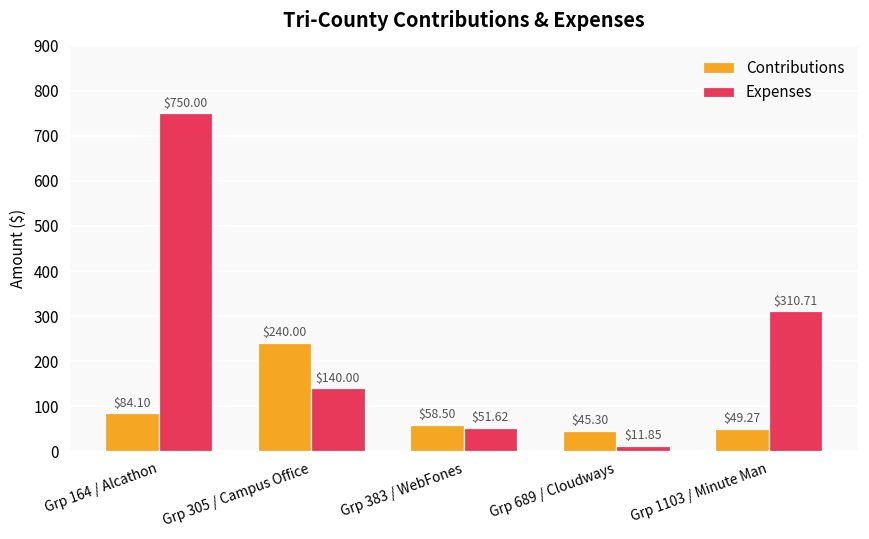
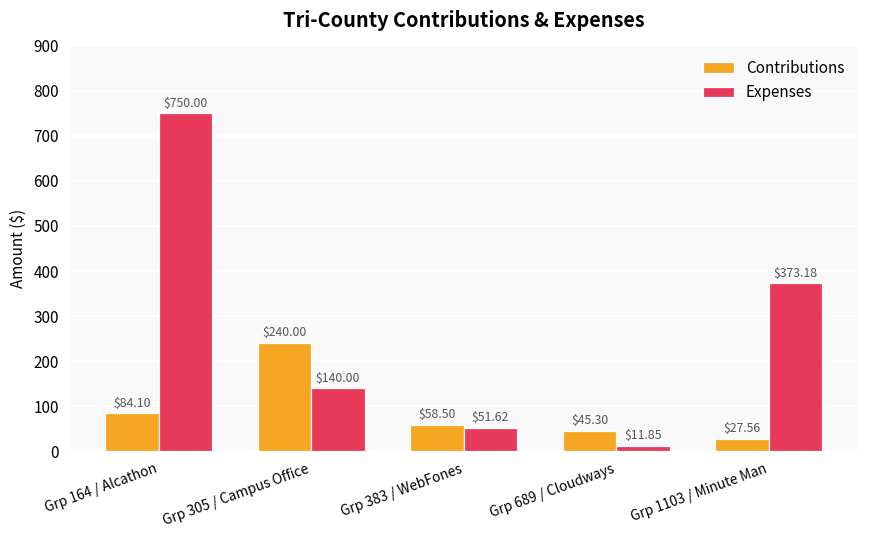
Contributions, Grp 1103 / Minute Man: $49.27 -> $27.56
Expenses, Grp 1103 / Minute Man: $310.71 -> $373.18
